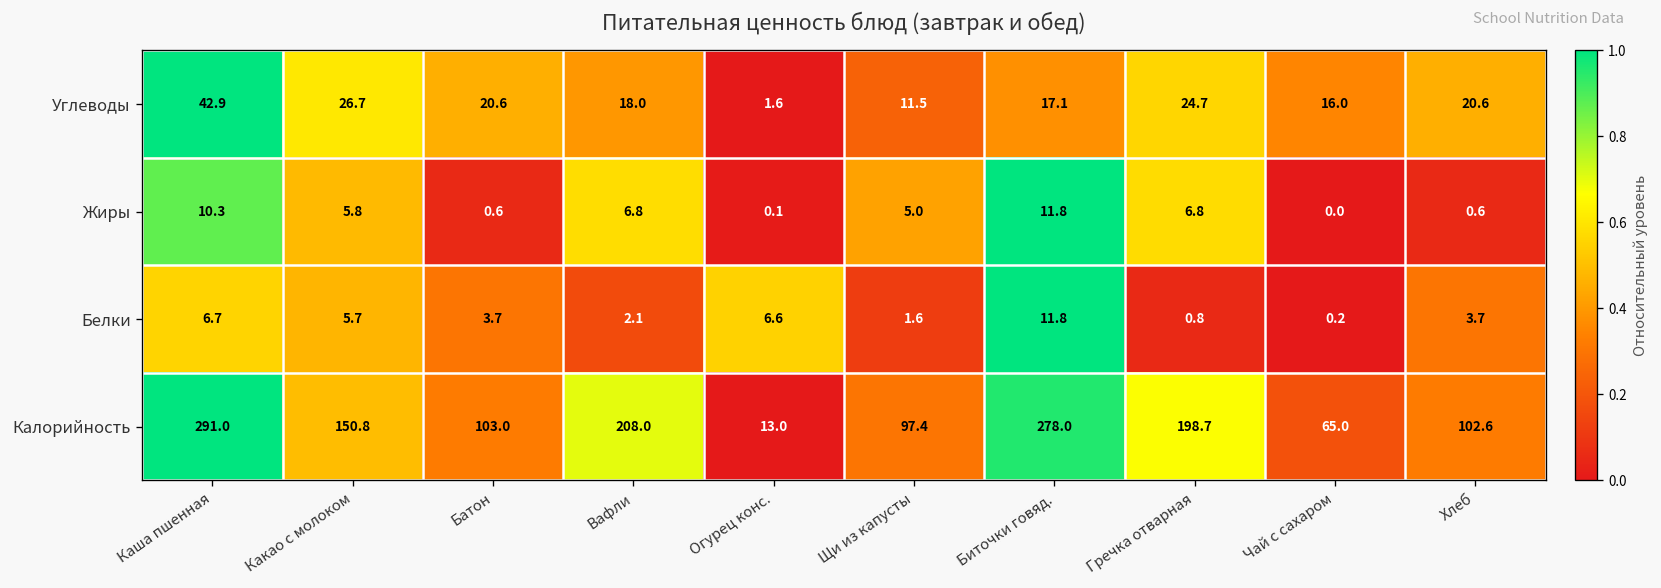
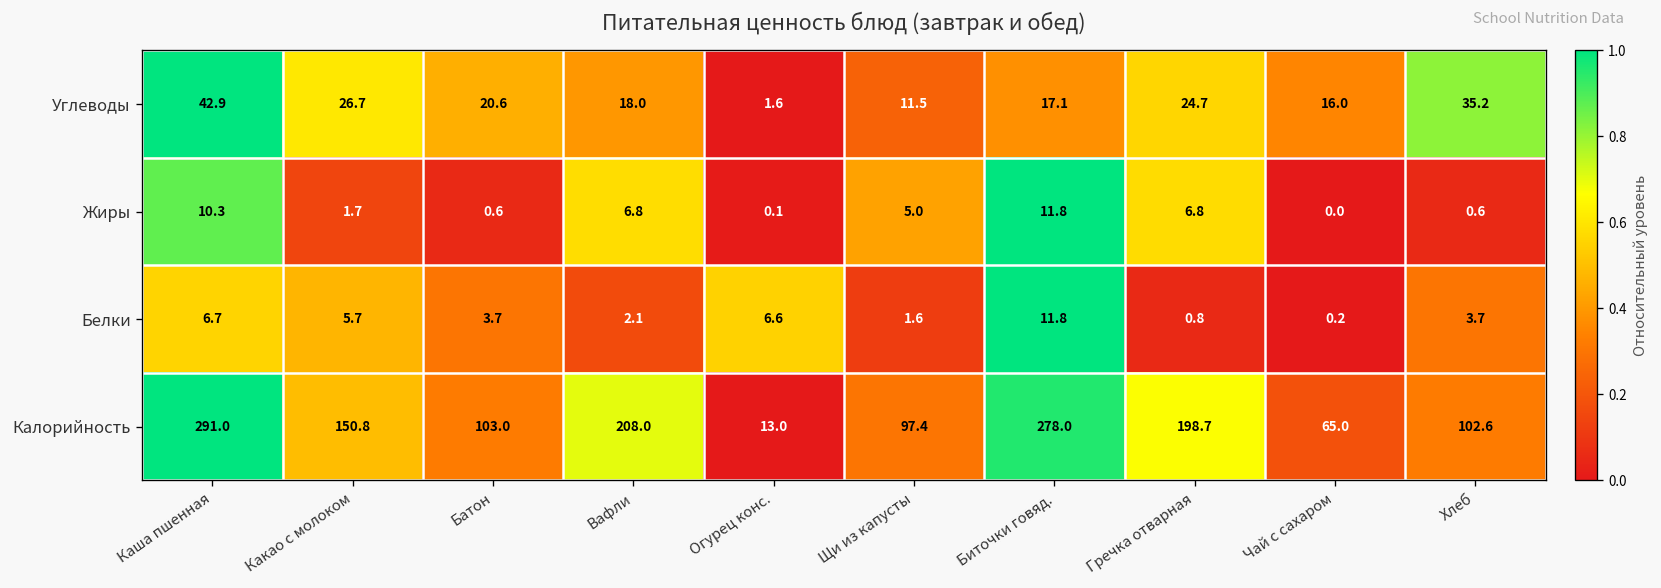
Углеводы, Хлеб: 20.6 -> 35.2
Жиры, Какао с молоком: 5.8 -> 1.7
